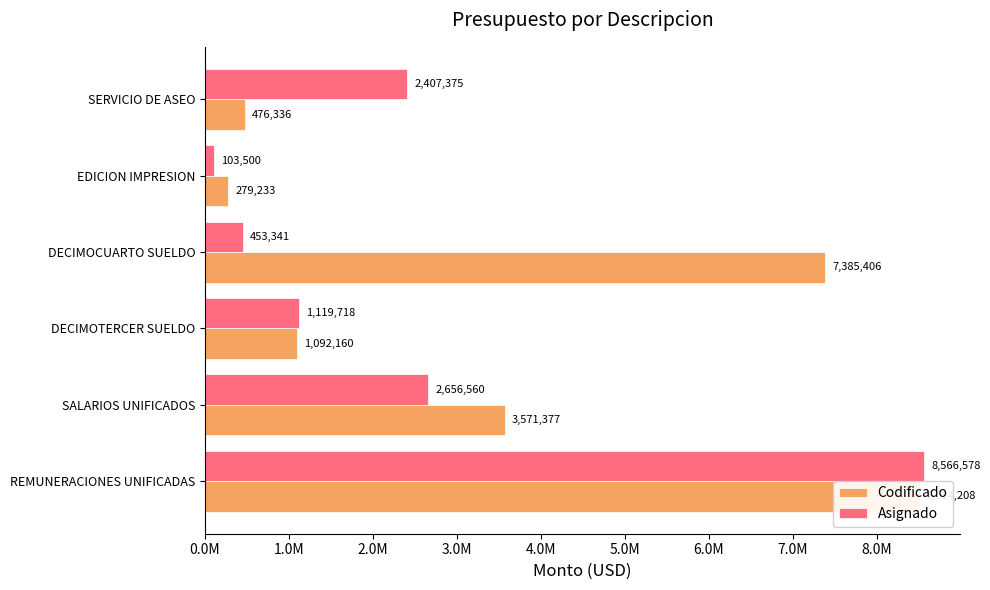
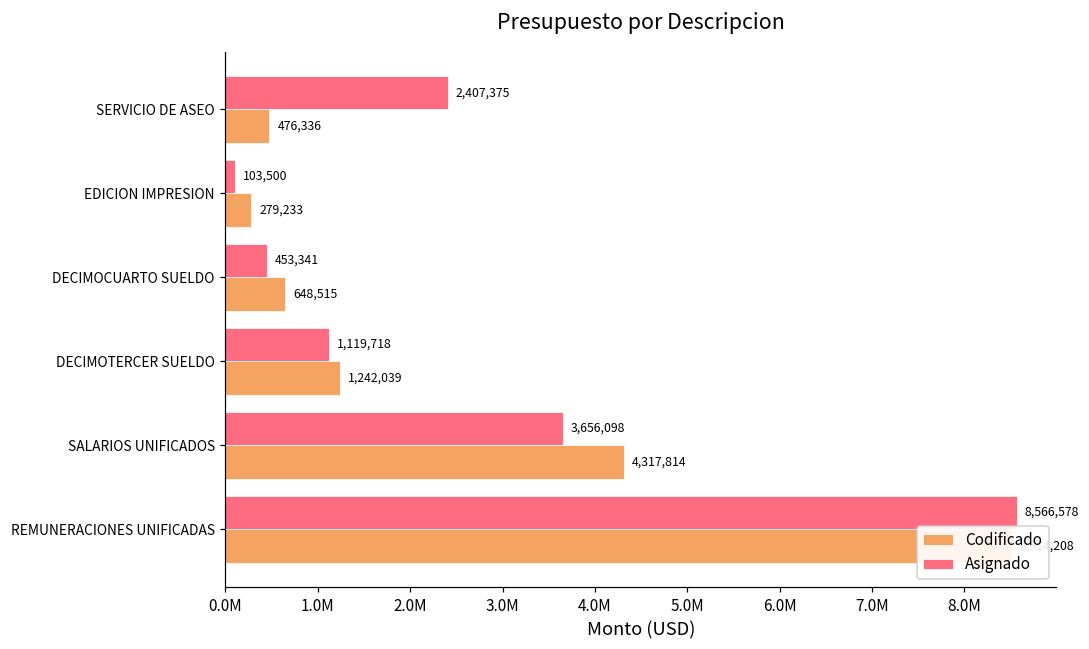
Codificado, DECIMOCUARTO SUELDO: 7,385,406 -> 648,515
Codificado, DECIMOTERCER SUELDO: 1,092,160 -> 1,242,039
Asignado, SALARIOS UNIFICADOS: 2,656,560 -> 3,656,098
Codificado, SALARIOS UNIFICADOS: 3,571,377 -> 4,317,814
